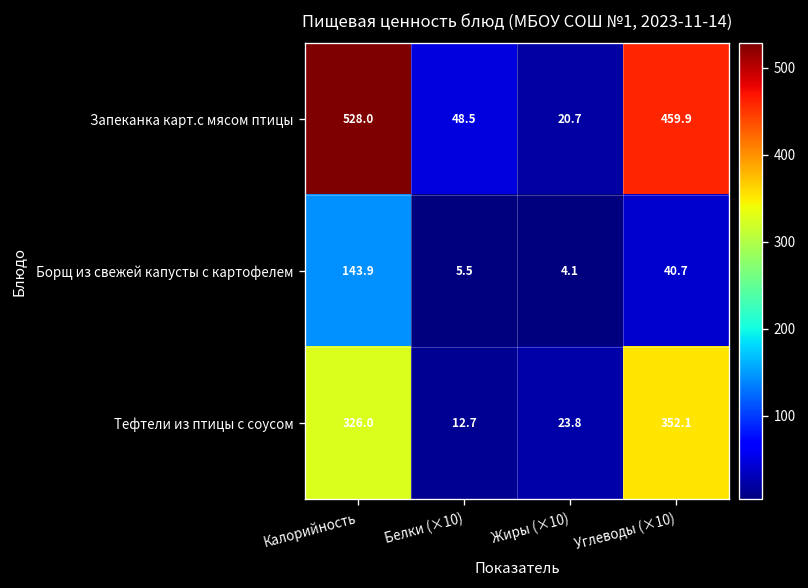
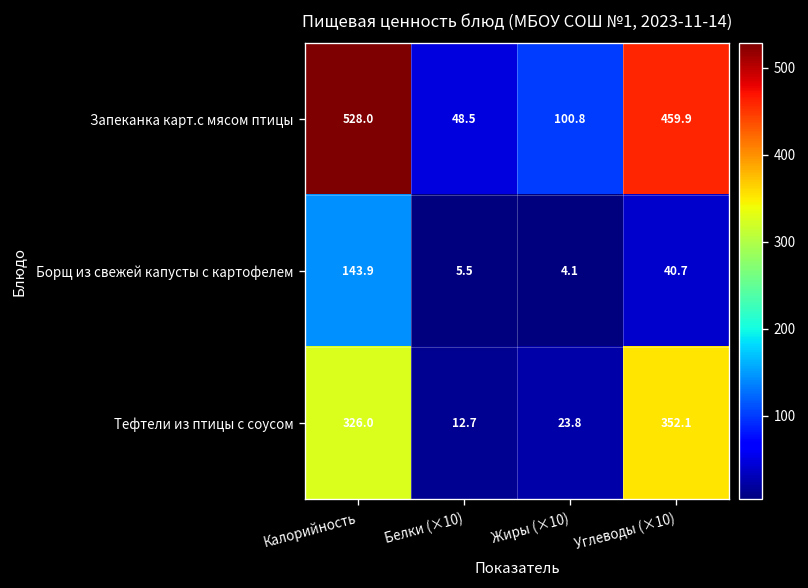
Запеканка карт.с мясом птицы, Жиры (×10): 20.7 -> 100.8
